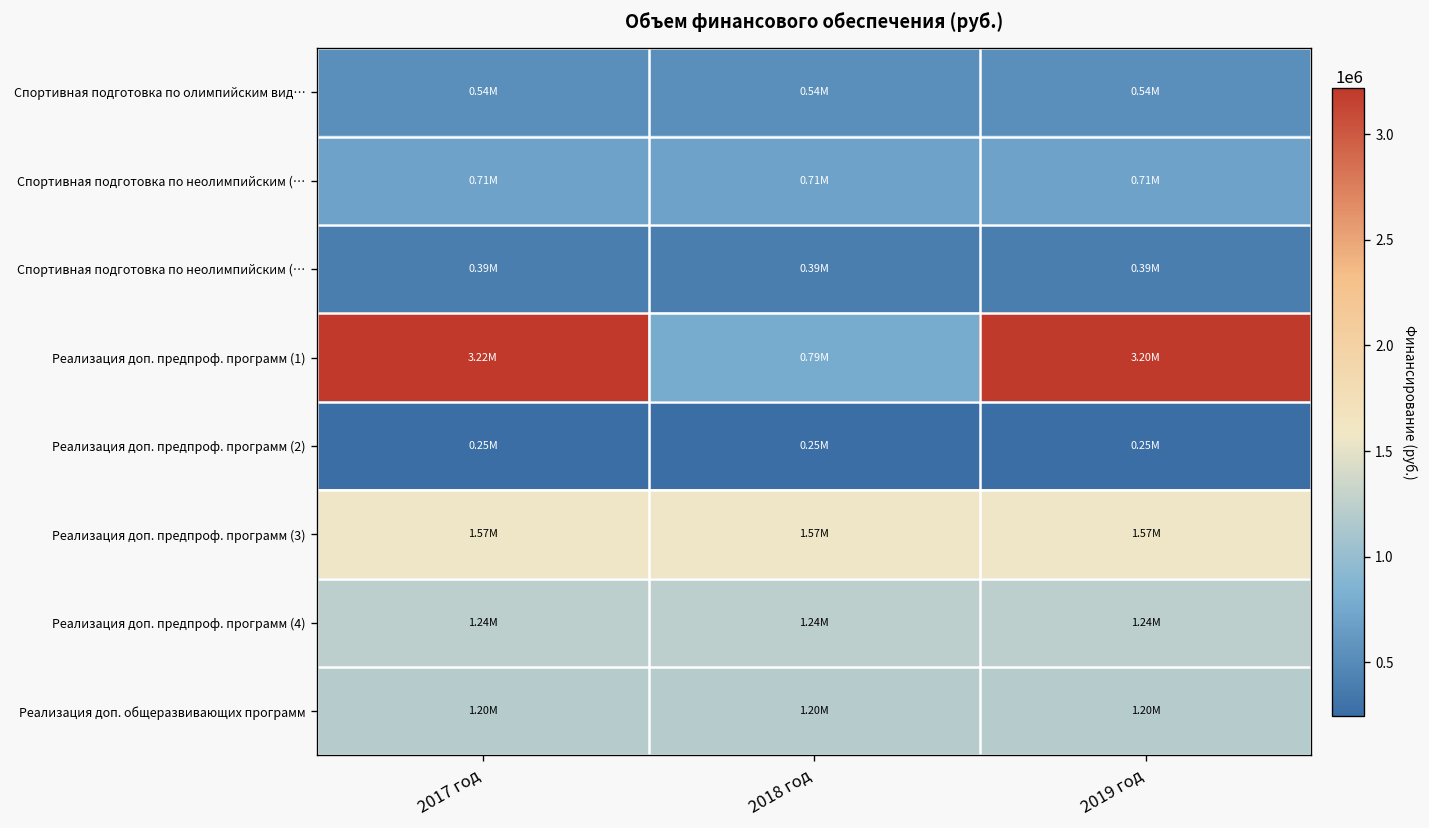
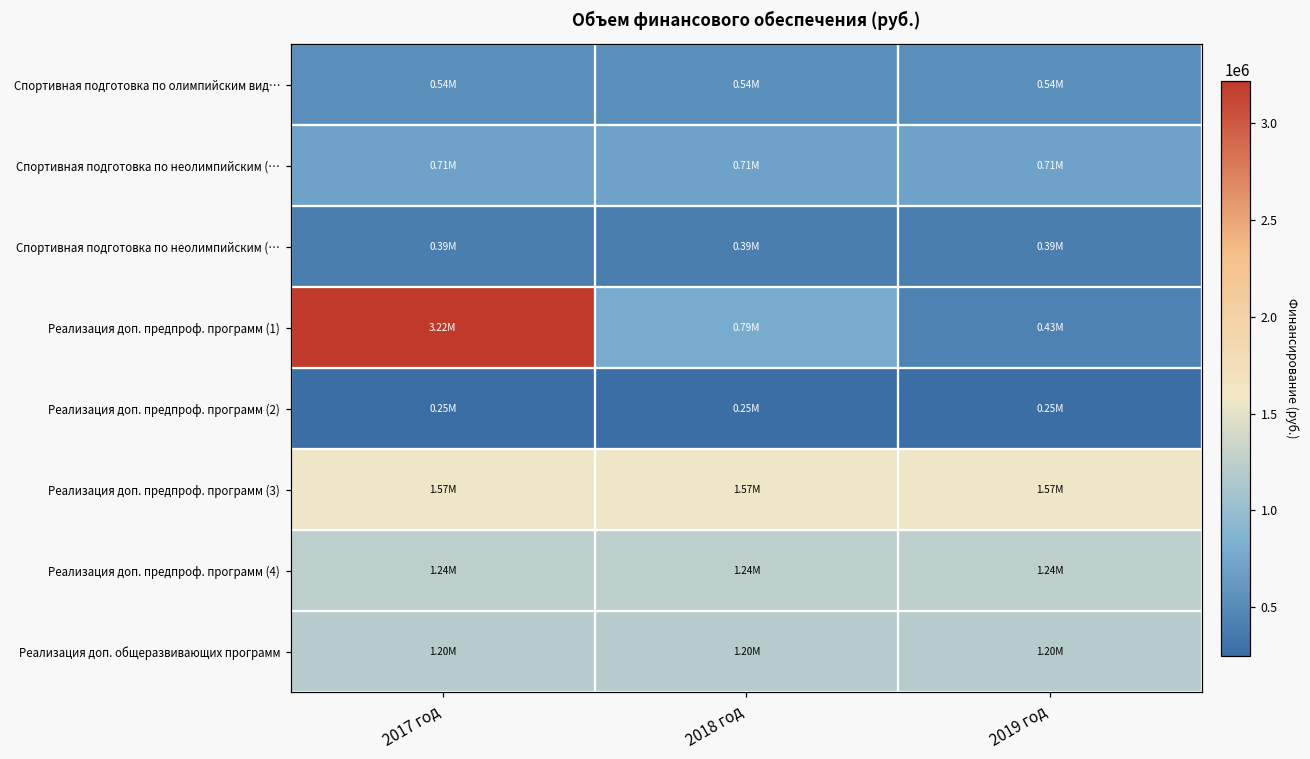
Реализация доп. предпроф. программ (1), 2019 год: 3.20M -> 0.43M
